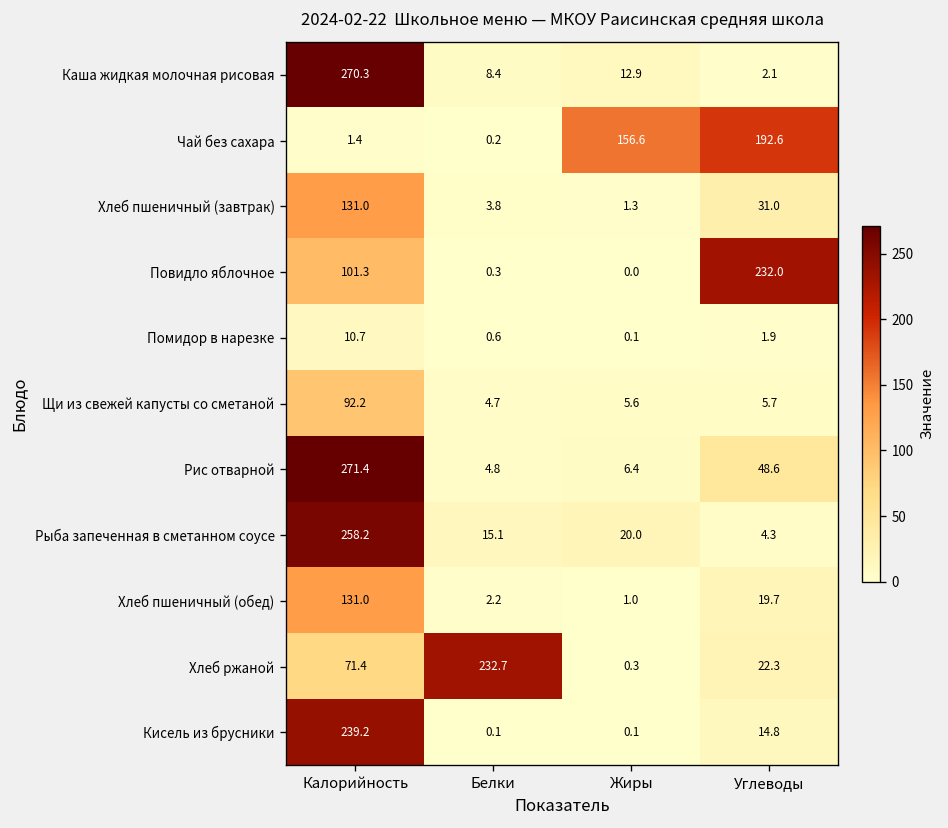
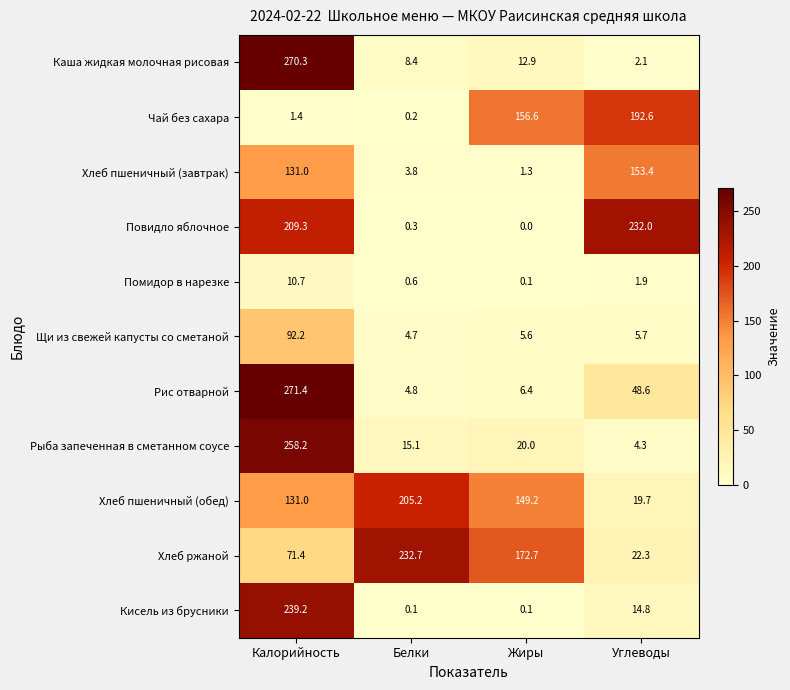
Хлеб пшеничный (завтрак), Углеводы: 31.0 -> 153.4
Повидло яблочное, Калорийность: 101.3 -> 209.3
Хлеб пшеничный (обед), Белки: 2.2 -> 205.2
Хлеб пшеничный (обед), Жиры: 1.0 -> 149.2
Хлеб ржаной, Жиры: 0.3 -> 172.7
